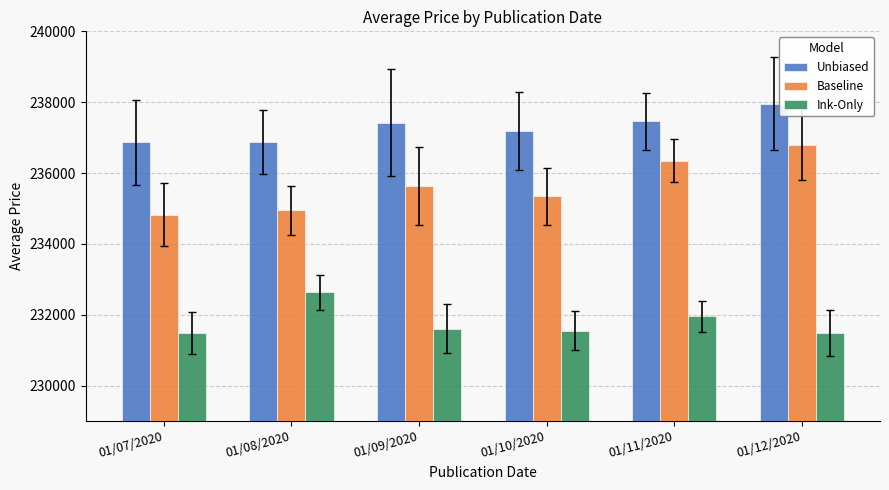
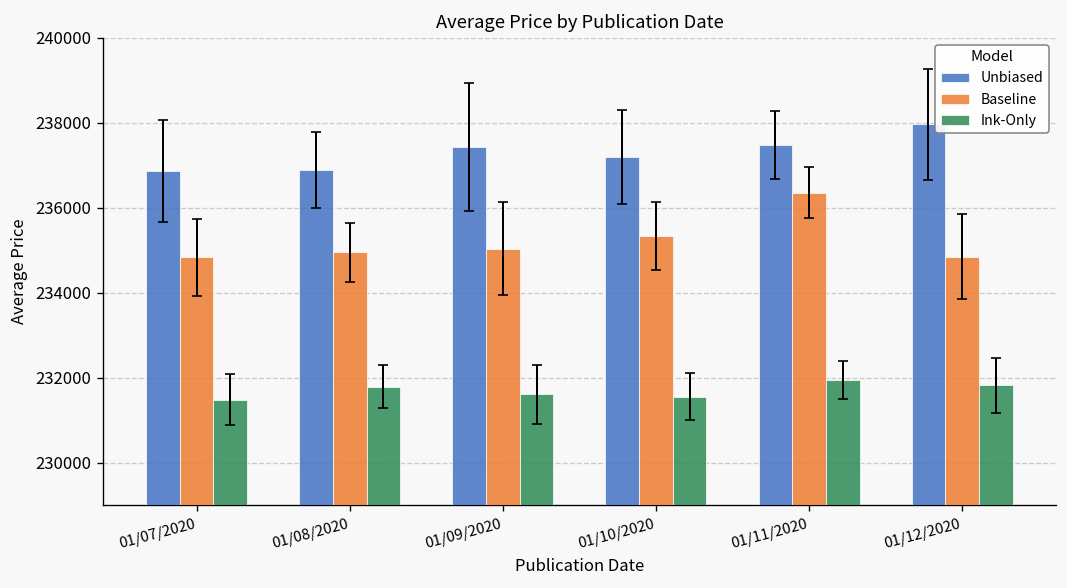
Ink-Only, 01/08/2020: 232600 -> 231800
Baseline, 01/09/2020: 235600 -> 235000
Baseline, 01/12/2020: 236800 -> 234900
Ink-Only, 01/12/2020: 231500 -> 231800
